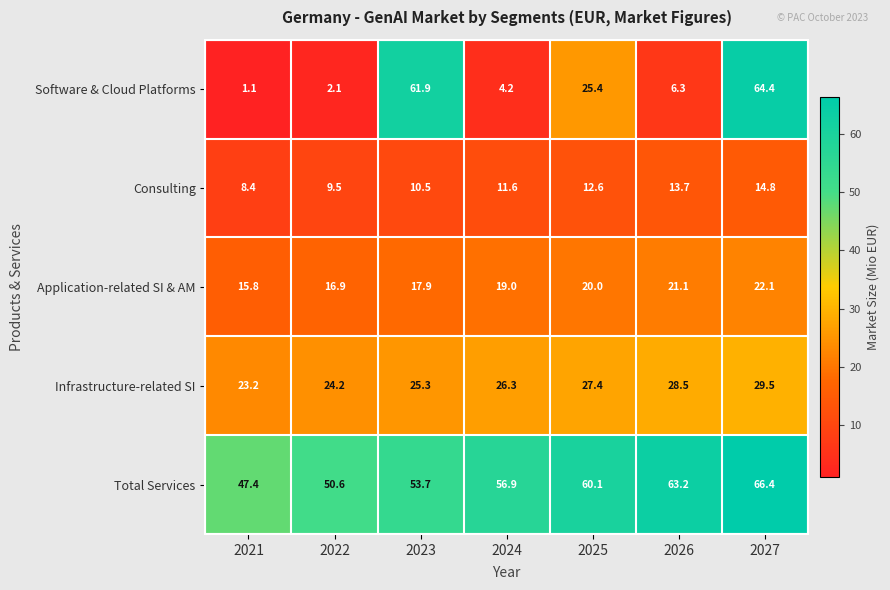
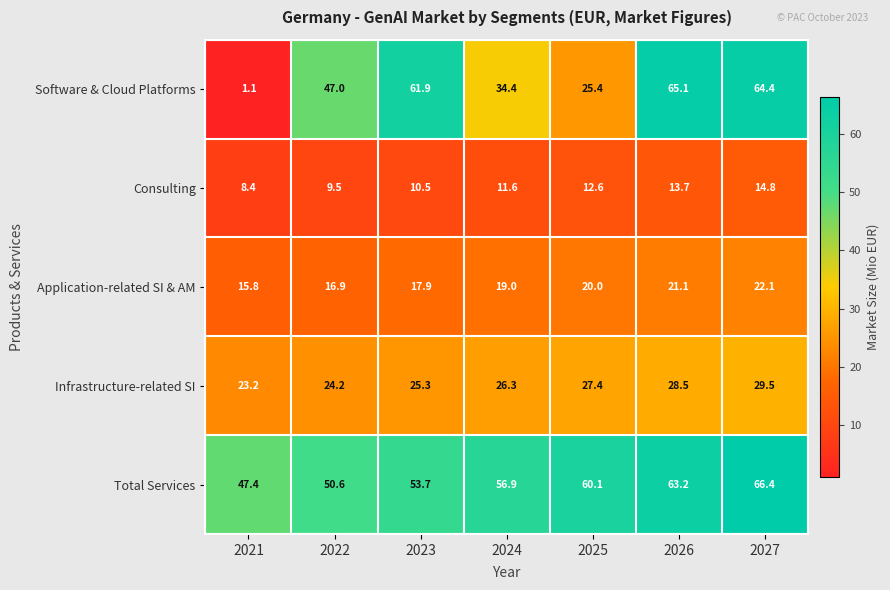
Software & Cloud Platforms, 2022: 2.1 -> 47.0
Software & Cloud Platforms, 2024: 4.2 -> 34.4
Software & Cloud Platforms, 2026: 6.3 -> 65.1
